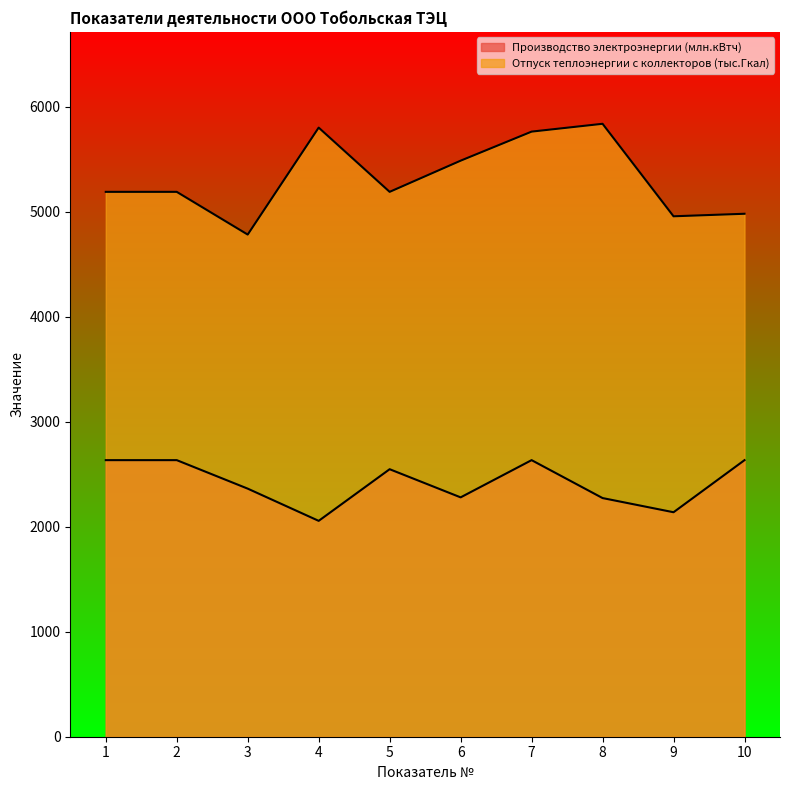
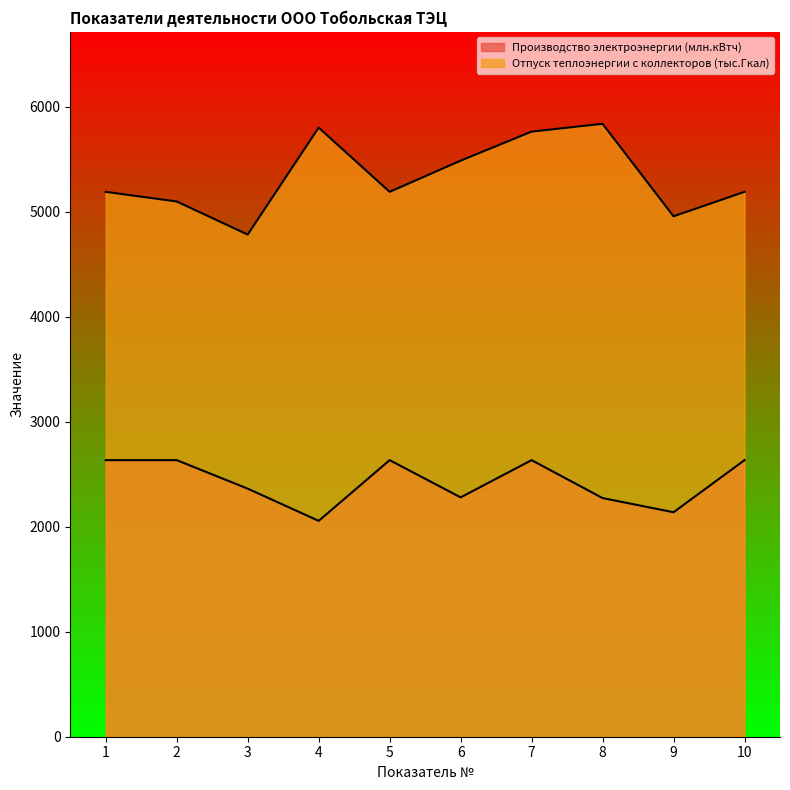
Отпуск теплоэнергии с коллекторов (тыс.Гкал), 2: 5190 -> 5100
Производство электроэнергии (млн.кВтч), 5: 2550 -> 2630
Отпуск теплоэнергии с коллекторов (тыс.Гкал), 10: 4980 -> 5190
